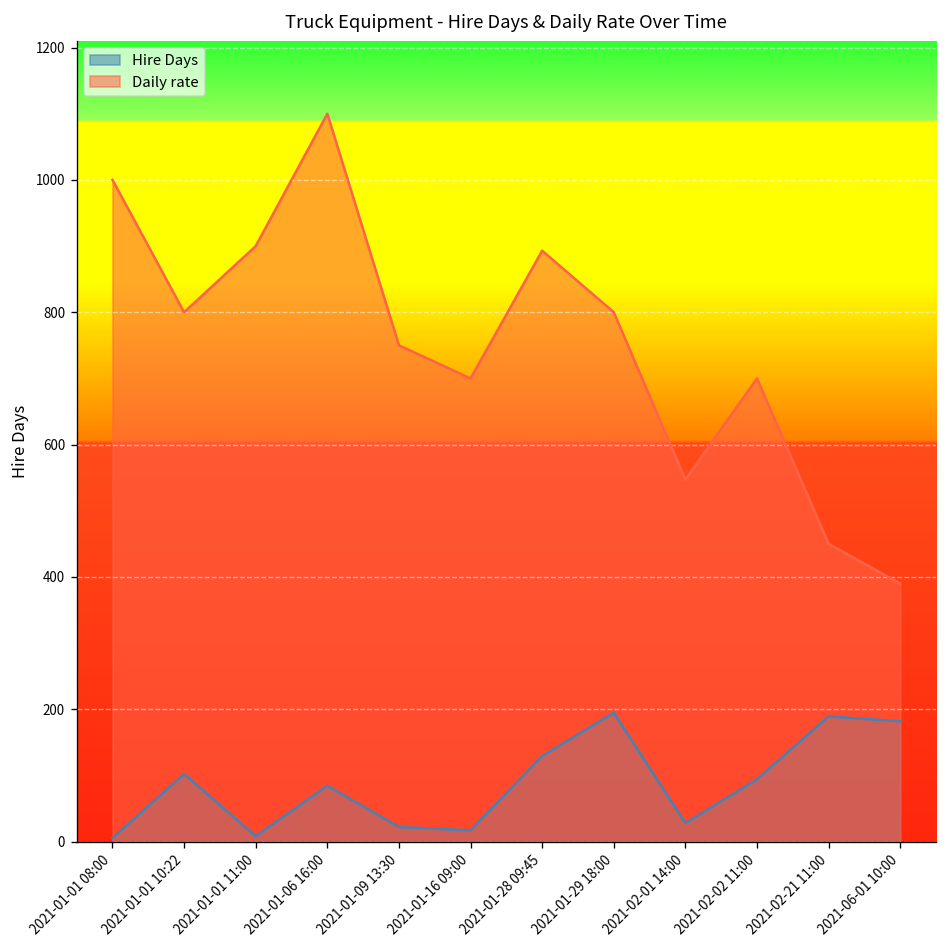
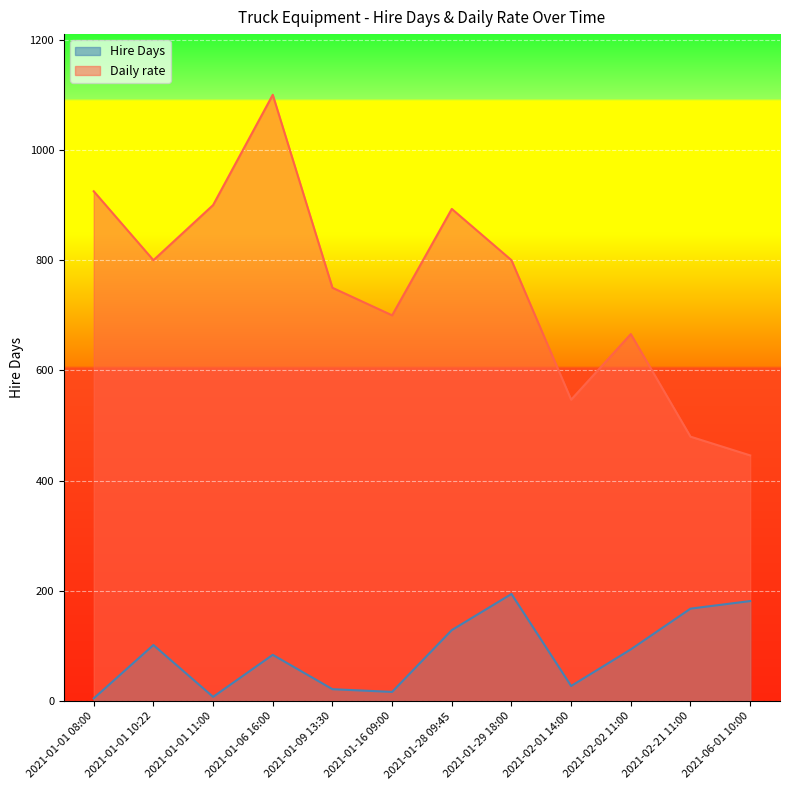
Daily rate, 2021-01-01 08:00: 1000 -> 930
Daily rate, 2021-02-02 11:00: 700 -> 670
Hire Days, 2021-02-21 11:00: 190 -> 170
Daily rate, 2021-02-21 11:00: 450 -> 480
Daily rate, 2021-06-01 10:00: 390 -> 450
